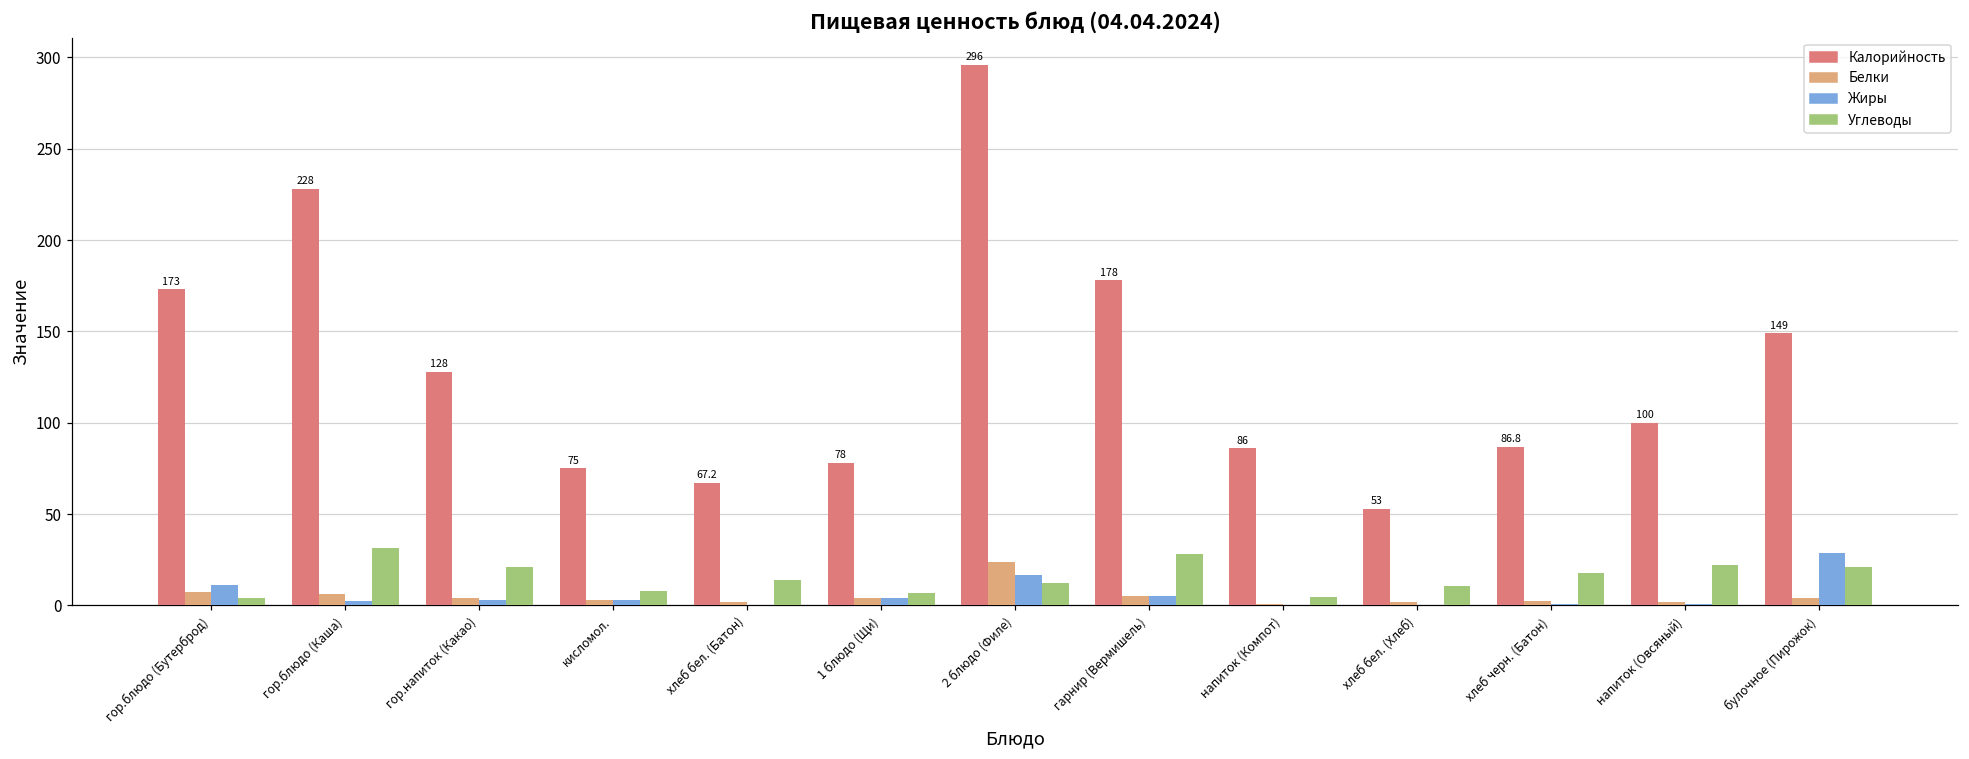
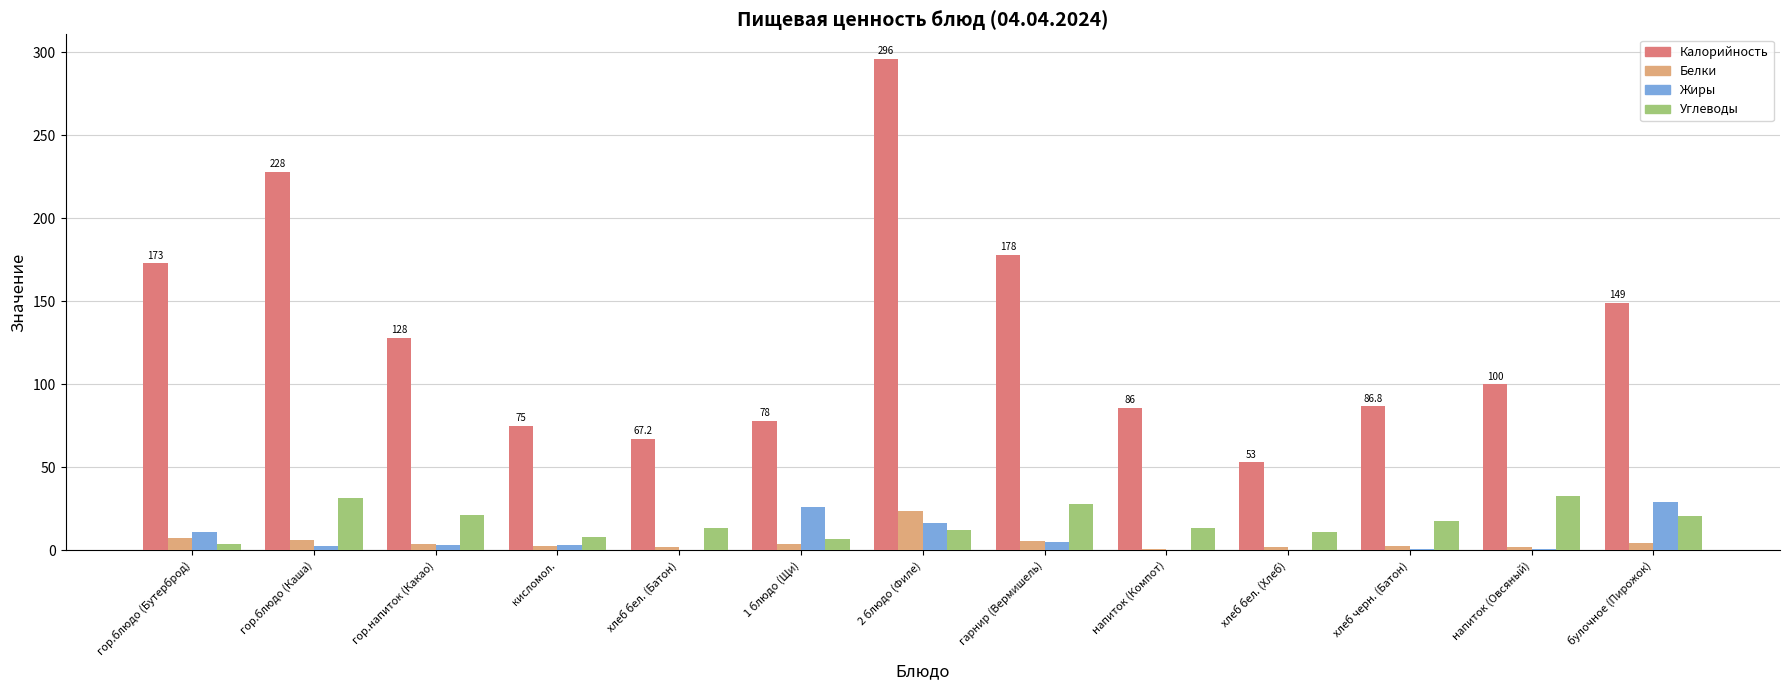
Жиры, 1 блюдо (Щи): 4 -> 26
Углеводы, напиток (Компот): 5 -> 13
Углеводы, напиток (Овсяный): 22 -> 33
